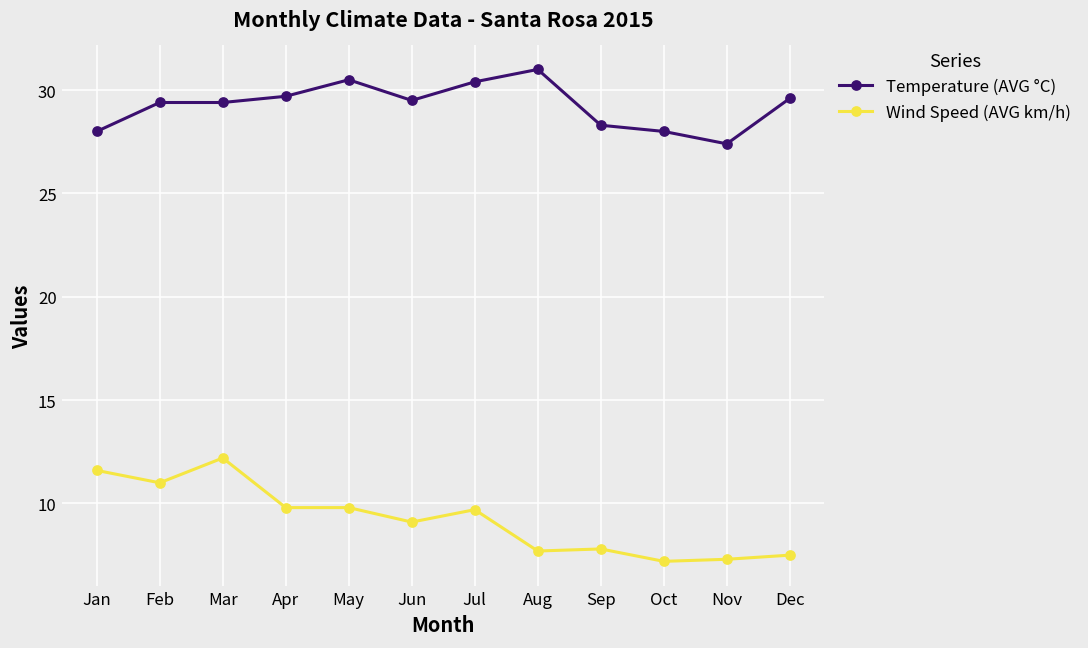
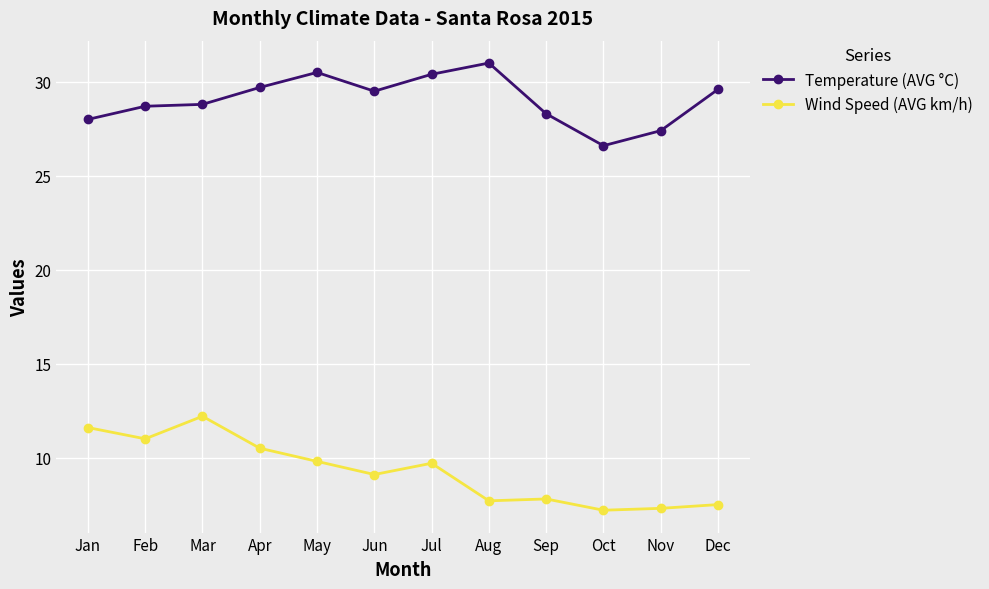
Temperature (AVG °C), Feb: 29.4 -> 28.7
Temperature (AVG °C), Mar: 29.4 -> 28.8
Wind Speed (AVG km/h), Apr: 9.8 -> 10.5
Temperature (AVG °C), Oct: 28.0 -> 26.6
